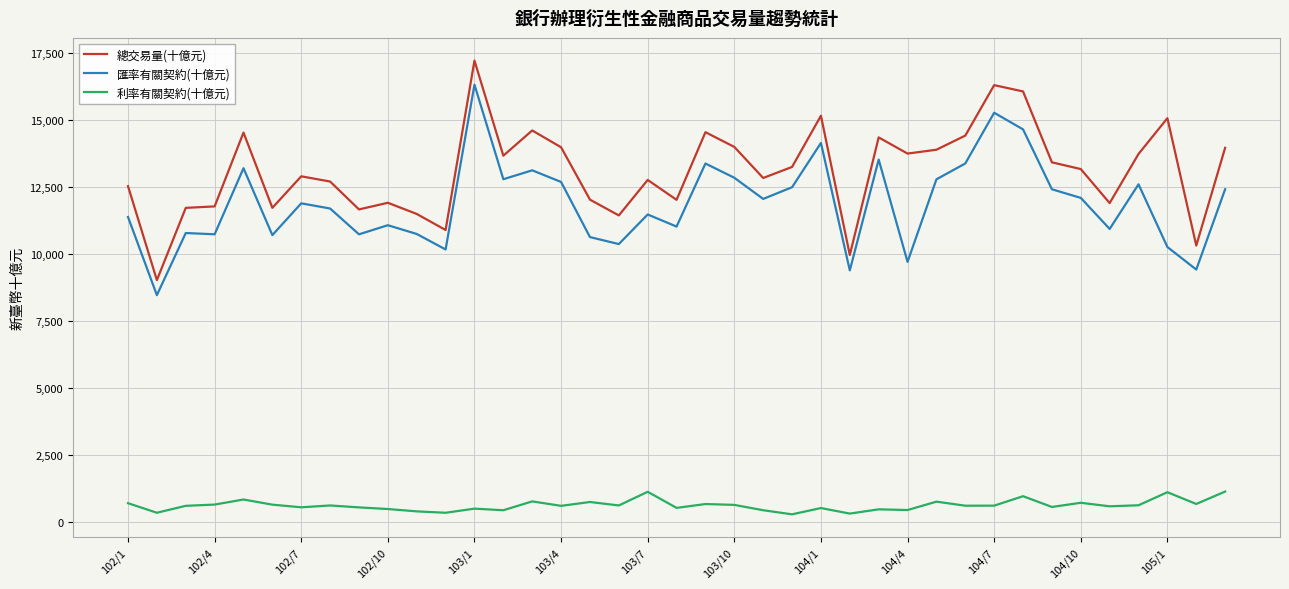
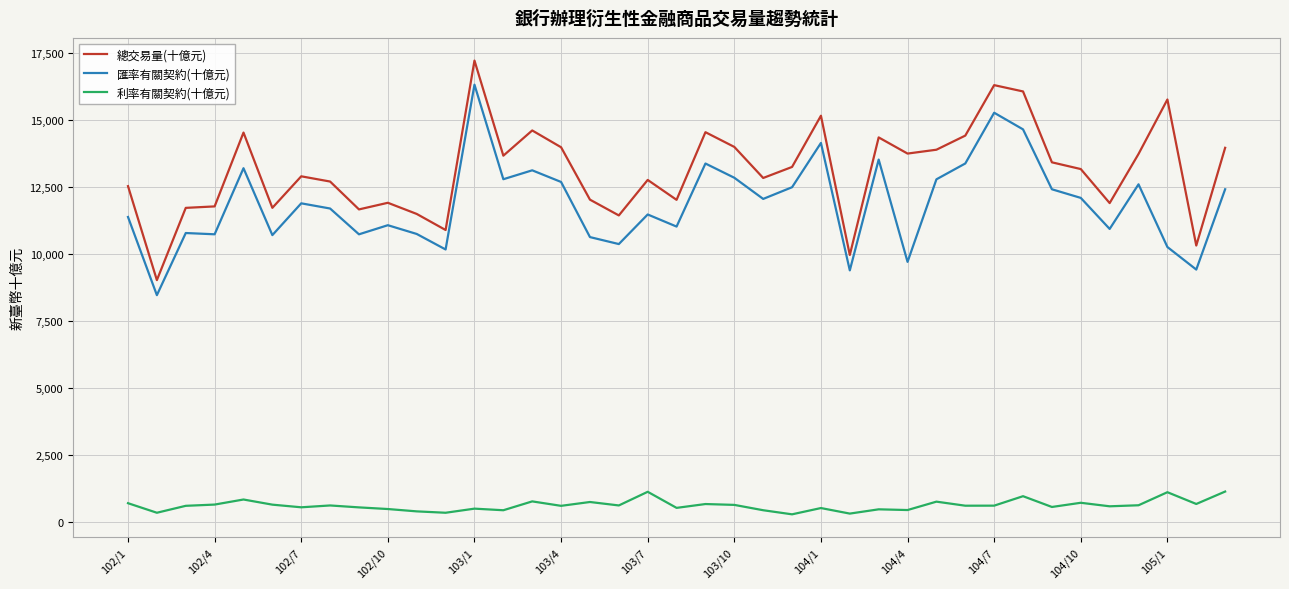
總交易量(十億元), 105/1: 15,100 -> 15,800
